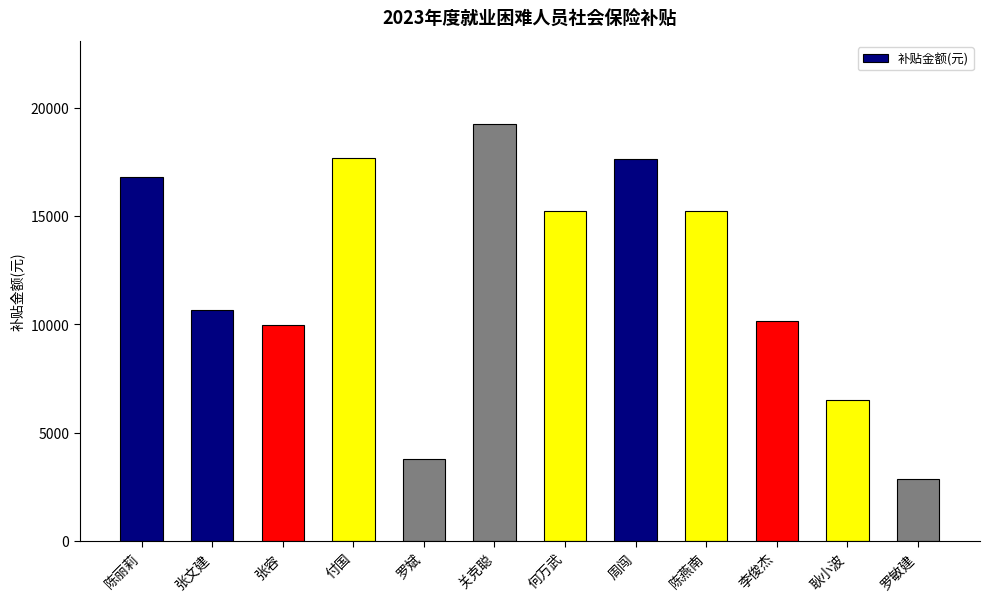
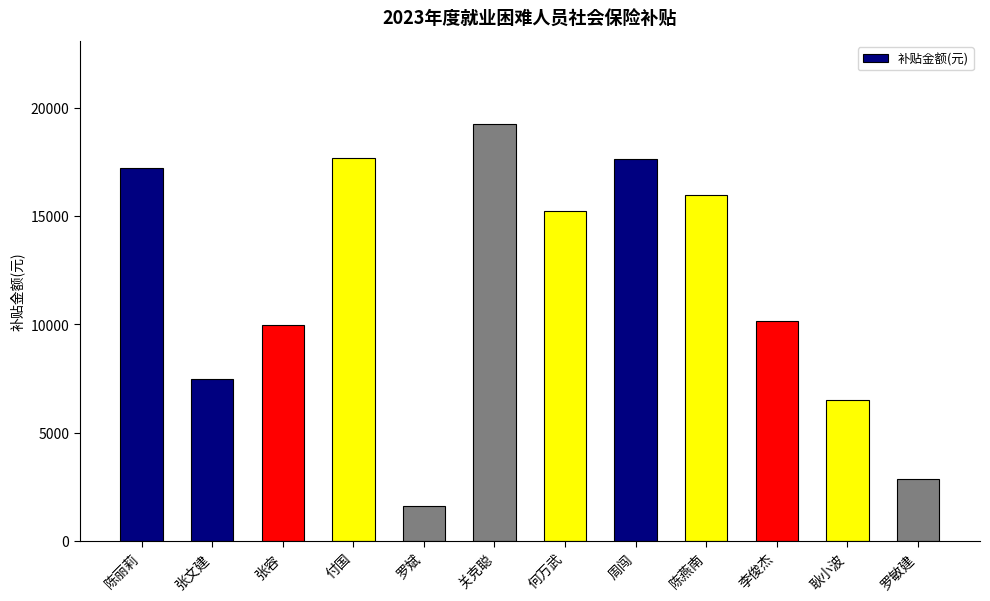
陈丽莉: 16800 -> 17200
张文建: 10600 -> 7500
罗斌: 3800 -> 1600
陈燕南: 15200 -> 16000
